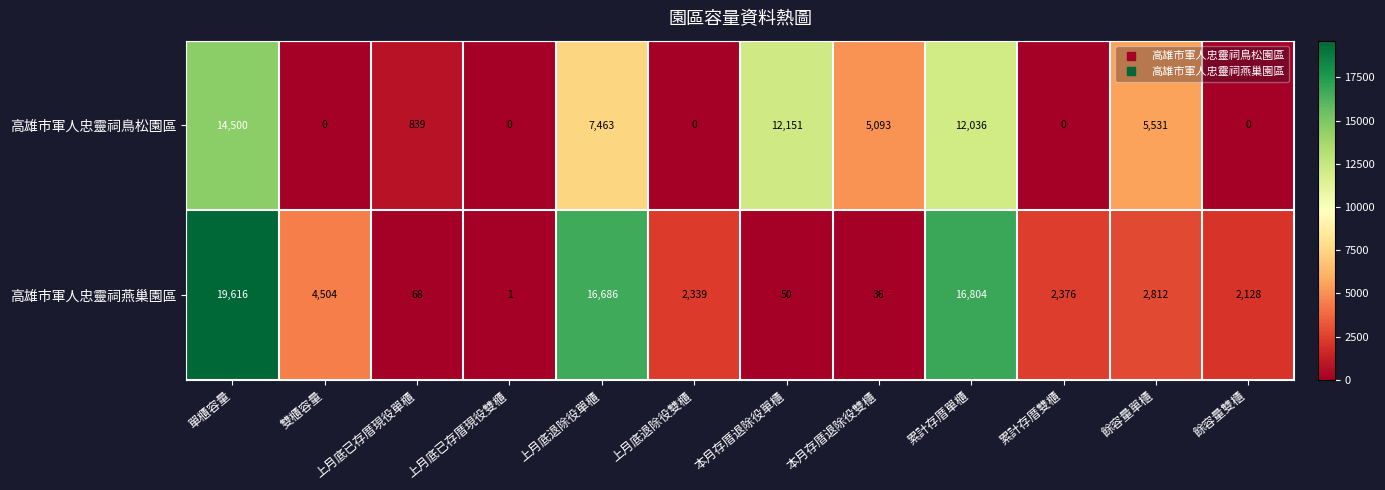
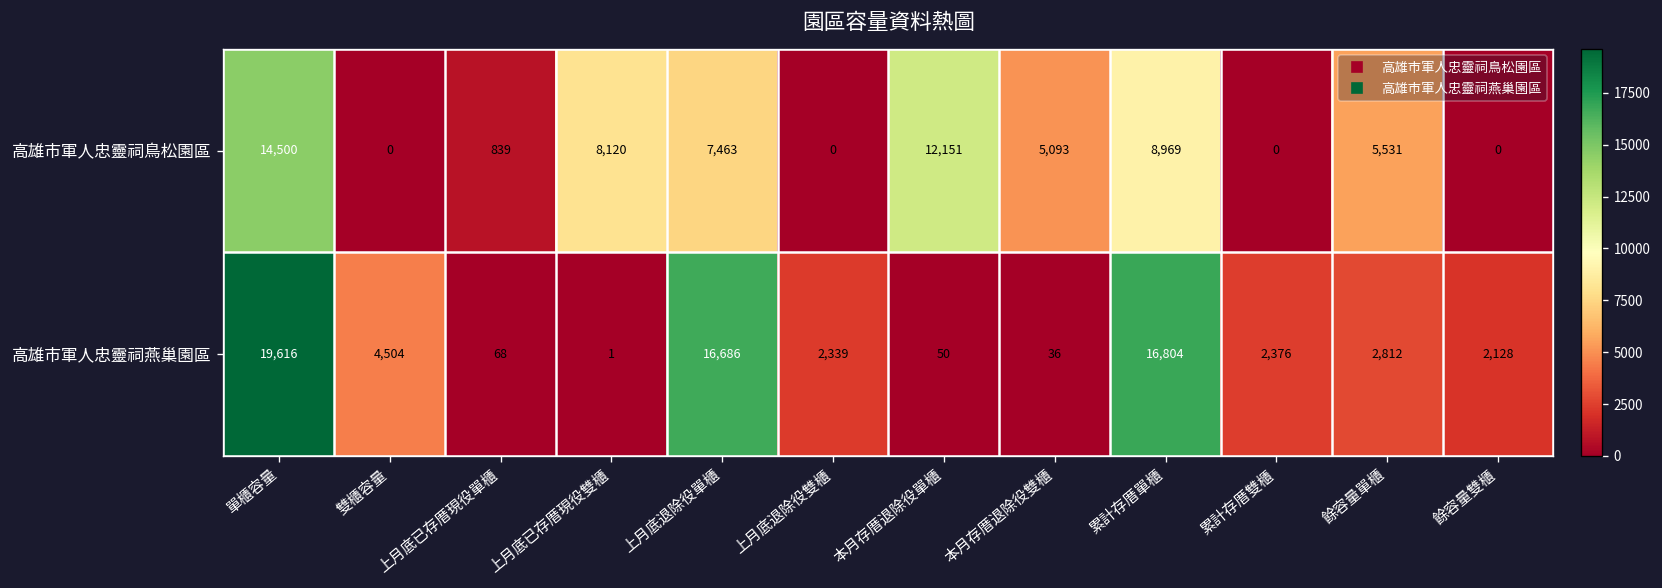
高雄市軍人忠靈祠鳥松園區, 上月底已存厝現役雙櫃: 0 -> 8,120
高雄市軍人忠靈祠鳥松園區, 累計存厝單櫃: 12,036 -> 8,969
